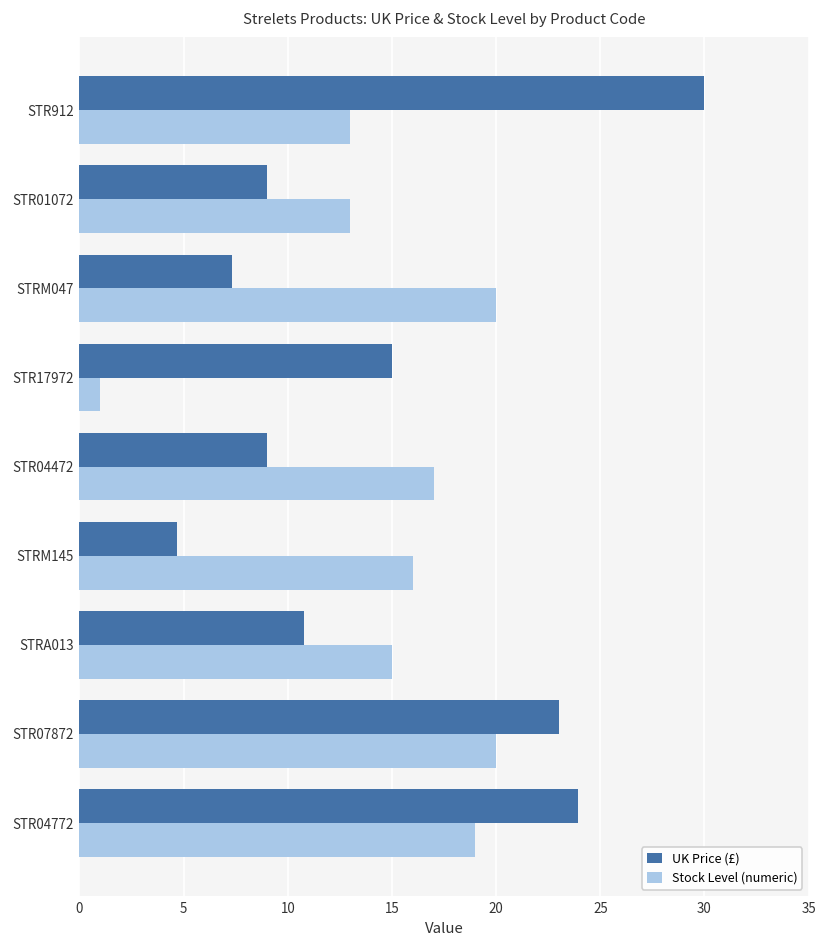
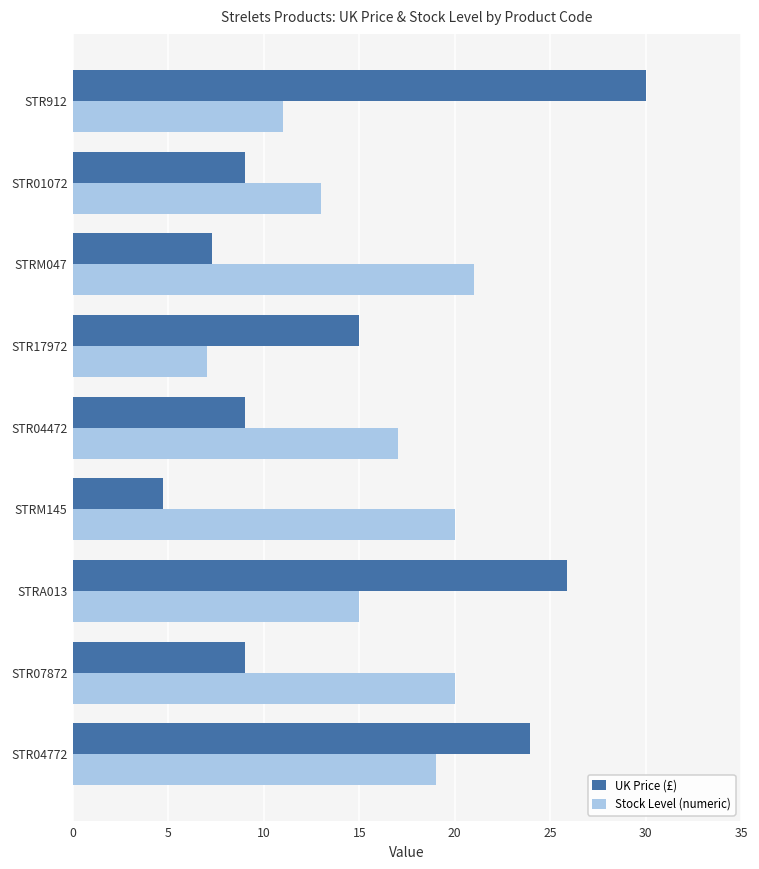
Stock Level (numeric), STR912: 13 -> 11
Stock Level (numeric), STRM047: 20 -> 21
Stock Level (numeric), STR17972: 1 -> 7
Stock Level (numeric), STRM145: 16 -> 20
UK Price (£), STRA013: 10.8 -> 25.9
UK Price (£), STR07872: 23.0 -> 9.0
